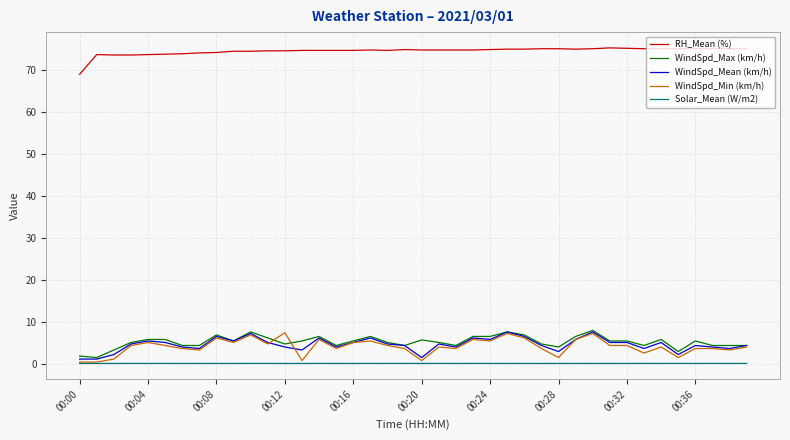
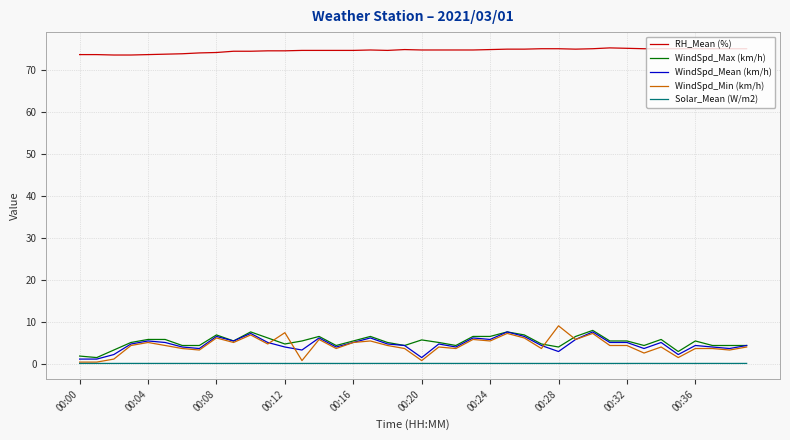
RH_Mean (%), 00:00: 69 -> 74
WindSpd_Min (km/h), 00:28: 1 -> 9
